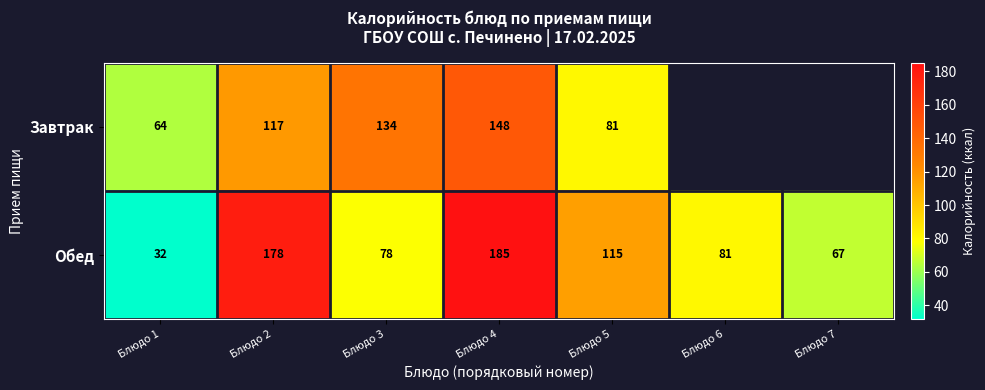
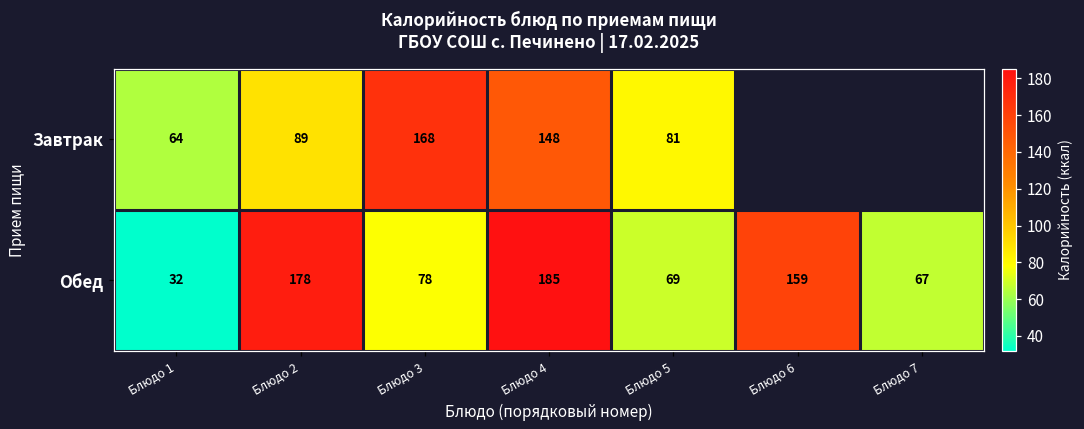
Завтрак, Блюдо 2: 117 -> 89
Завтрак, Блюдо 3: 134 -> 168
Обед, Блюдо 5: 115 -> 69
Обед, Блюдо 6: 81 -> 159
